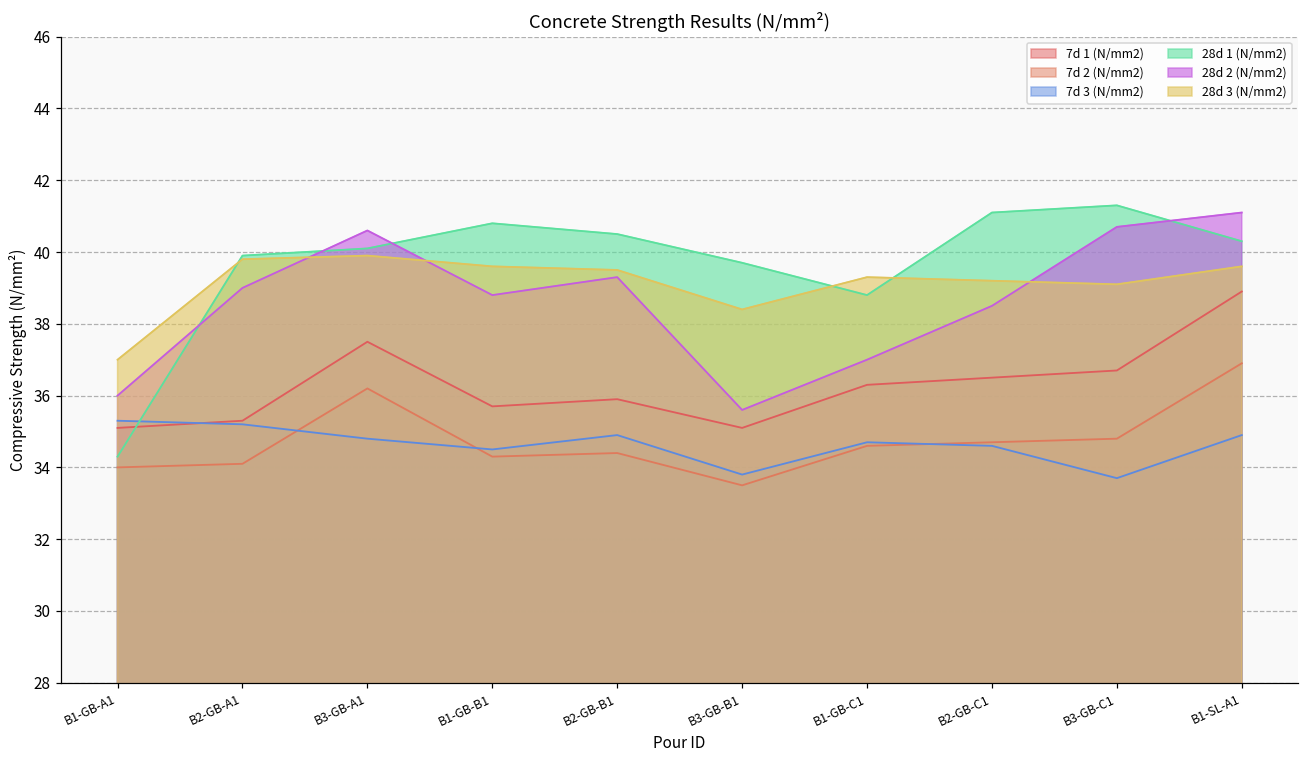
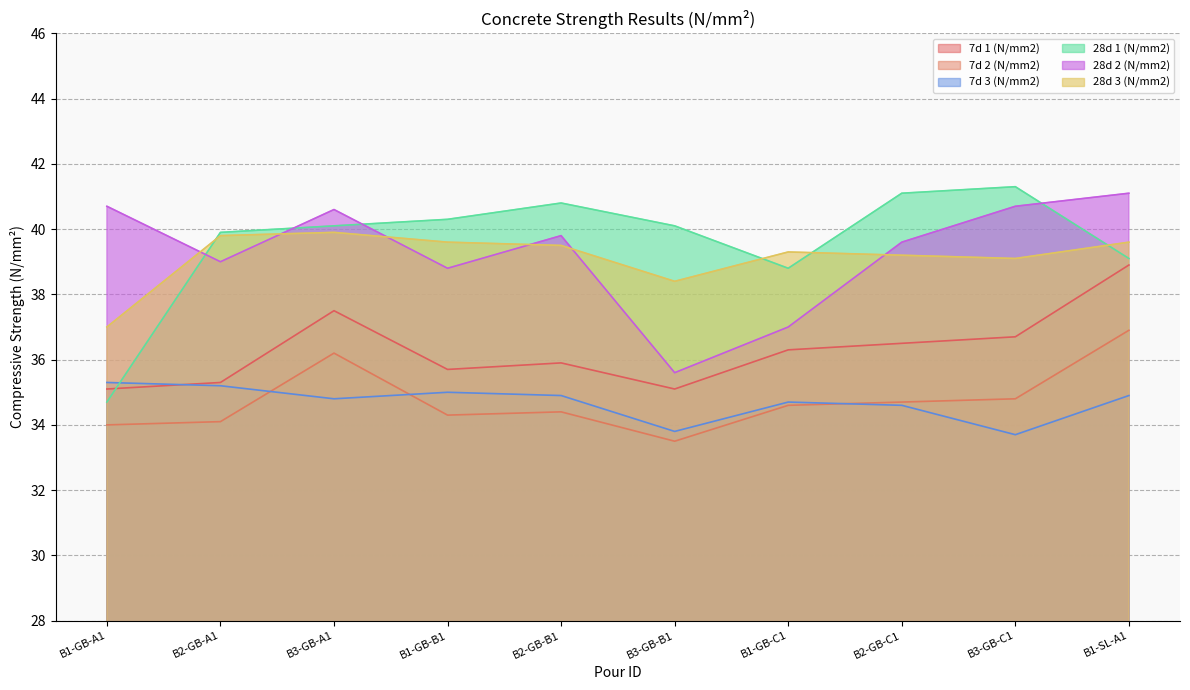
28d 1 (N/mm2), B1-GB-A1: 34.3 -> 34.7
28d 2 (N/mm2), B1-GB-A1: 36.0 -> 40.7
7d 3 (N/mm2), B1-GB-B1: 34.5 -> 35.0
28d 1 (N/mm2), B1-GB-B1: 40.8 -> 40.3
28d 1 (N/mm2), B2-GB-B1: 40.5 -> 40.8
28d 2 (N/mm2), B2-GB-B1: 39.3 -> 39.8
28d 1 (N/mm2), B3-GB-B1: 39.7 -> 40.1
28d 2 (N/mm2), B2-GB-C1: 38.5 -> 39.6
28d 1 (N/mm2), B1-SL-A1: 40.3 -> 39.1
